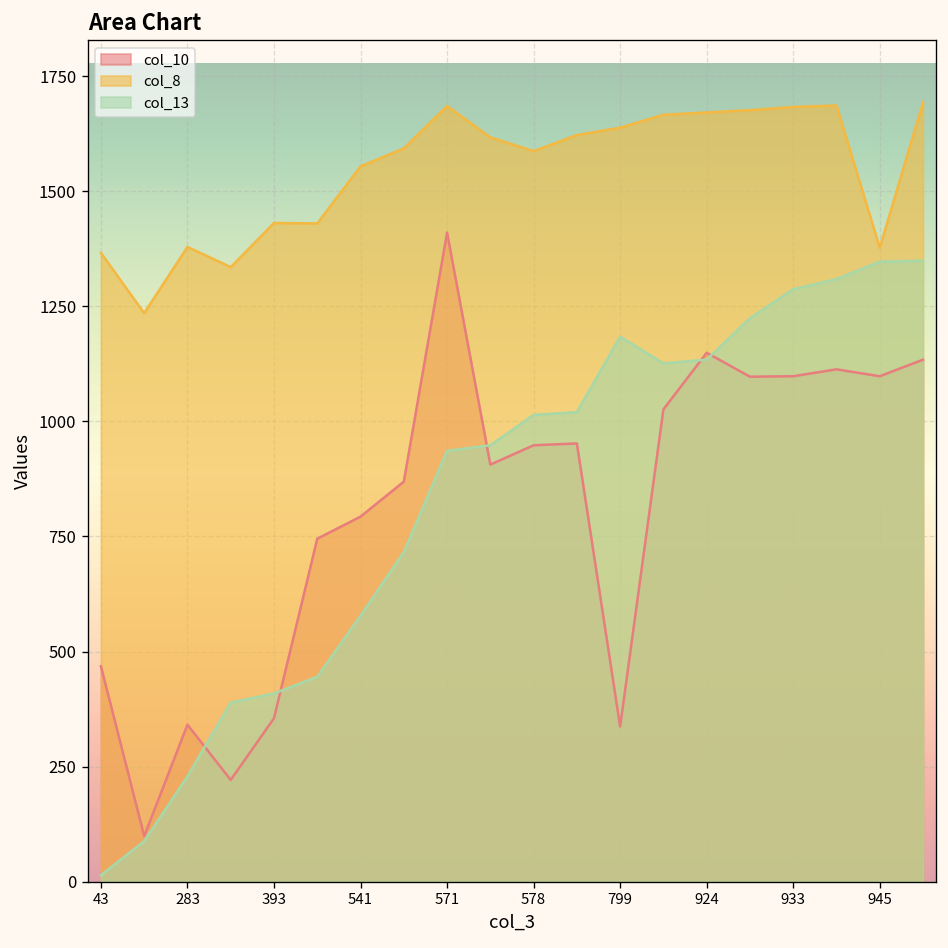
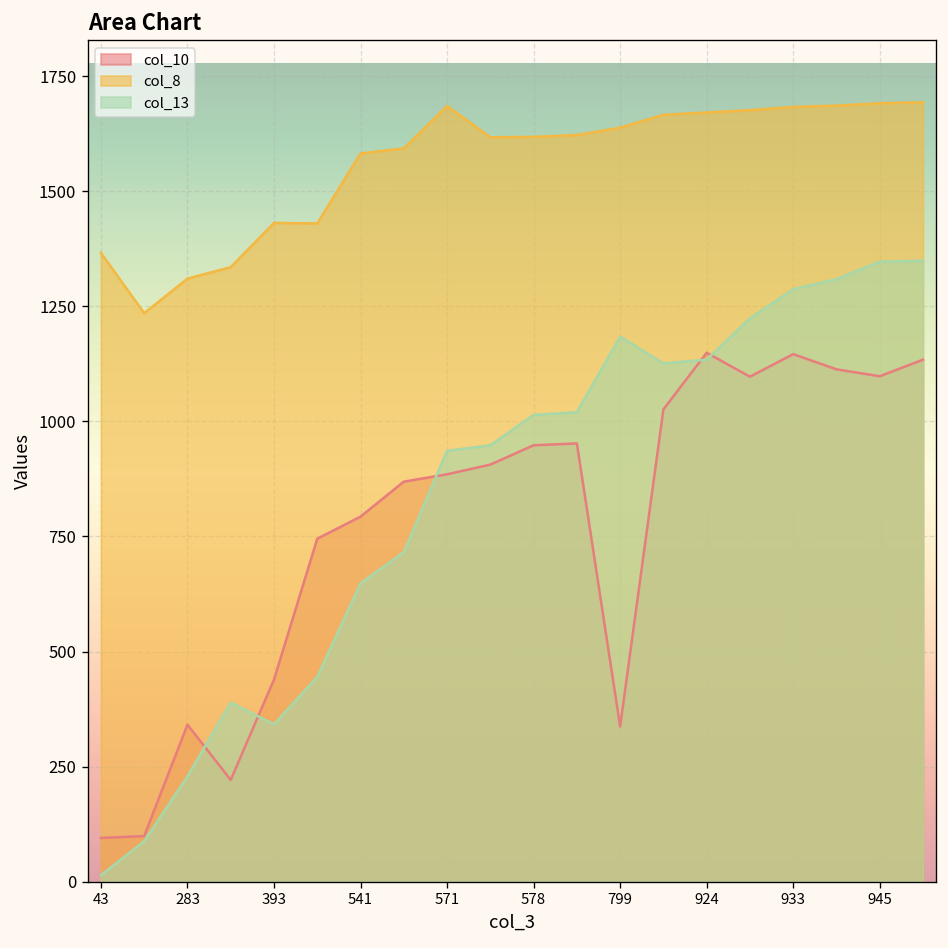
col_10, 43: 470 -> 100
col_8, 283: 1380 -> 1310
col_10, 393: 360 -> 440
col_13, 393: 410 -> 340
col_8, 541: 1550 -> 1580
col_13, 541: 580 -> 650
col_10, 571: 1410 -> 890
col_8, 578: 1590 -> 1620
col_10, 933: 1100 -> 1150
col_8, 945: 1380 -> 1690
